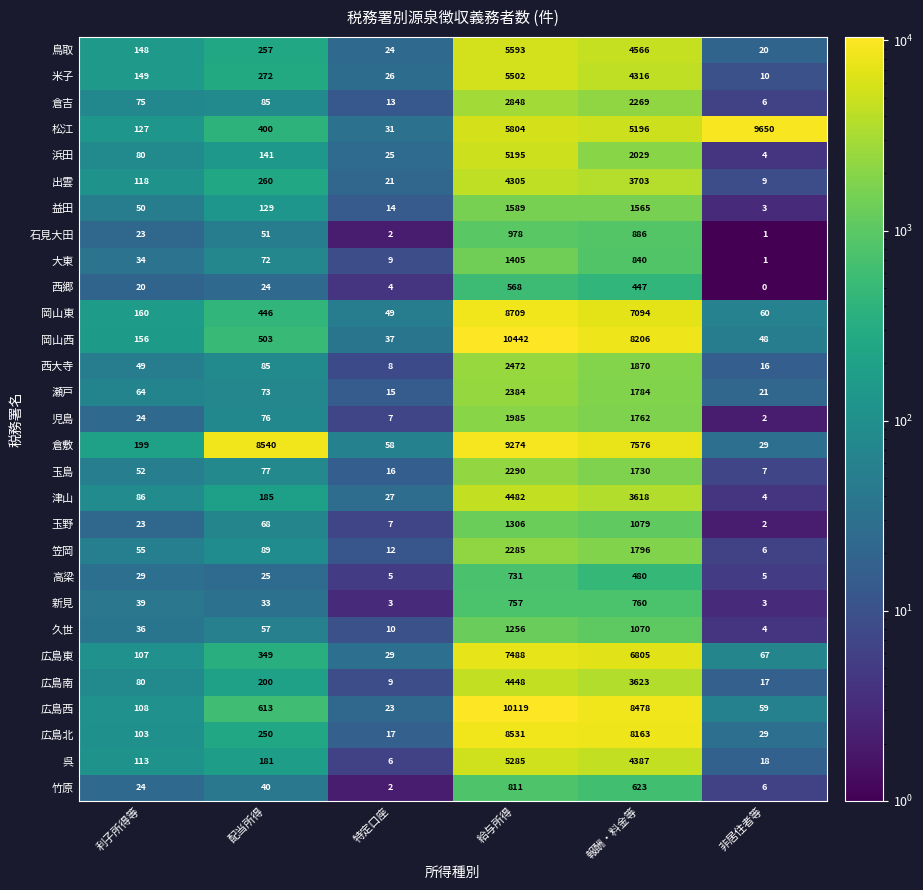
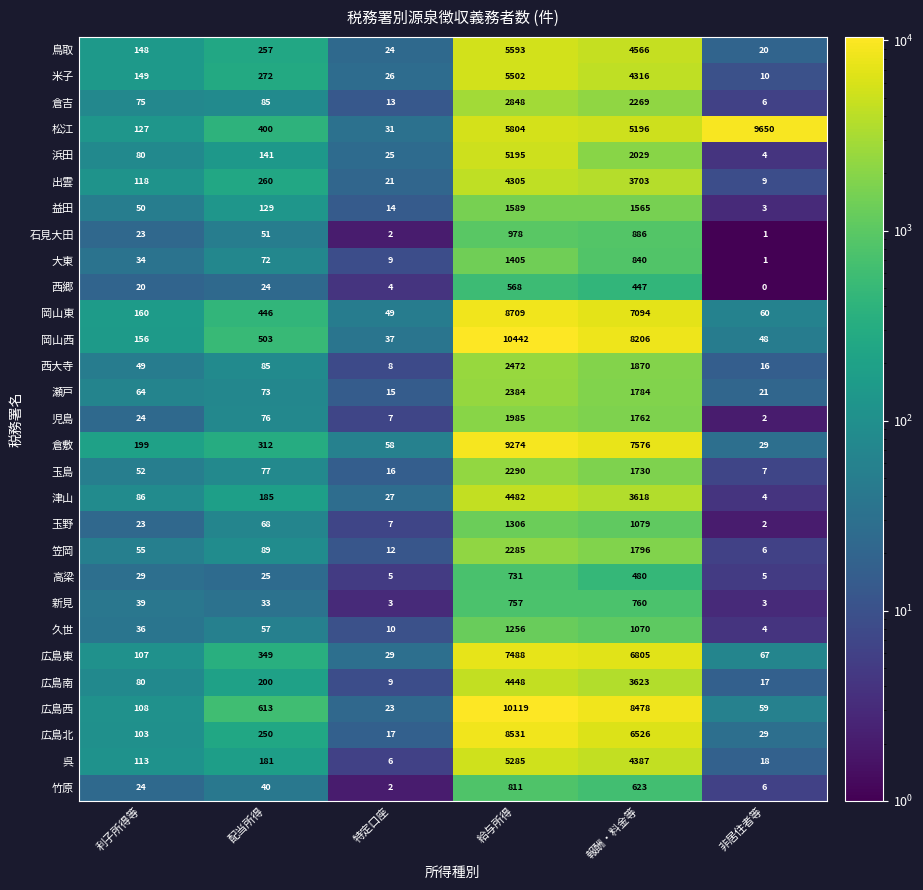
倉敷, 配当所得: 8540 -> 312
広島北, 報酬・料金等: 8163 -> 6526
